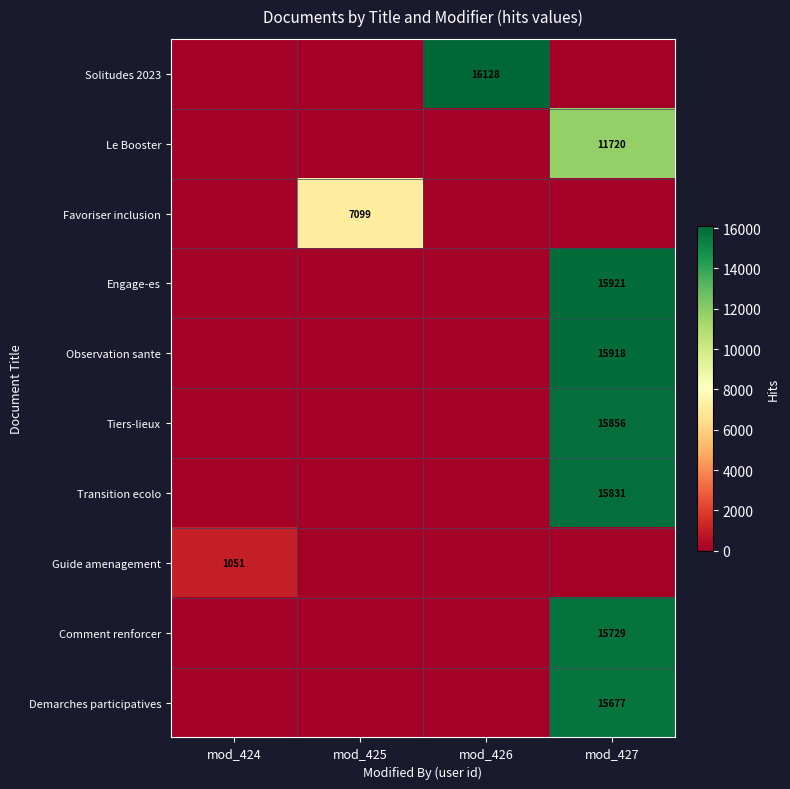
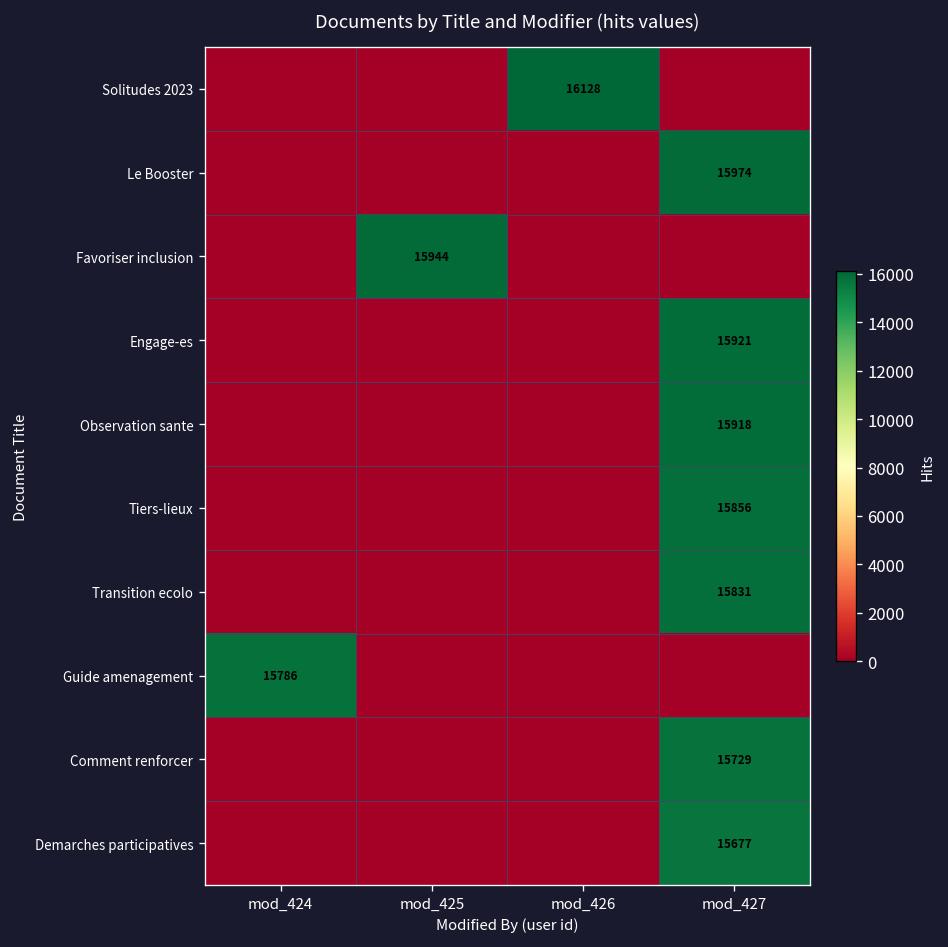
Le Booster, mod_427: 11720 -> 15974
Favoriser inclusion, mod_425: 7099 -> 15944
Guide amenagement, mod_424: 1051 -> 15786
